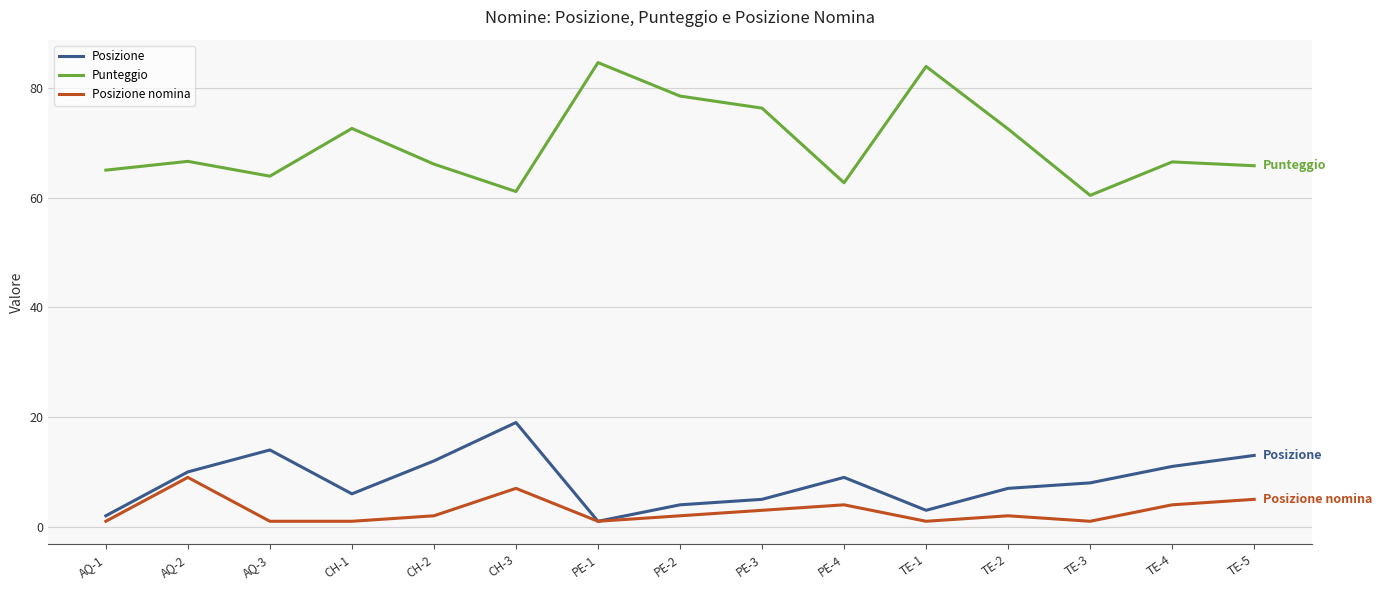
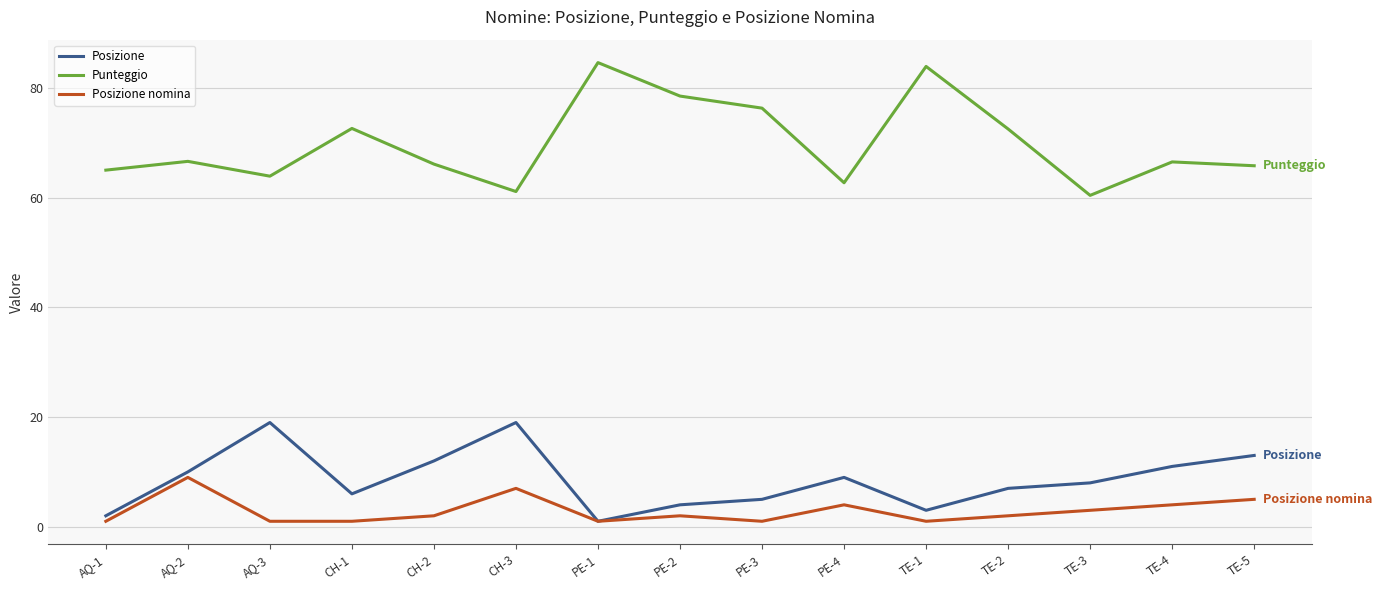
Posizione, AQ-3: 14 -> 19
Posizione nomina, PE-3: 3 -> 1
Posizione nomina, TE-3: 1 -> 3
